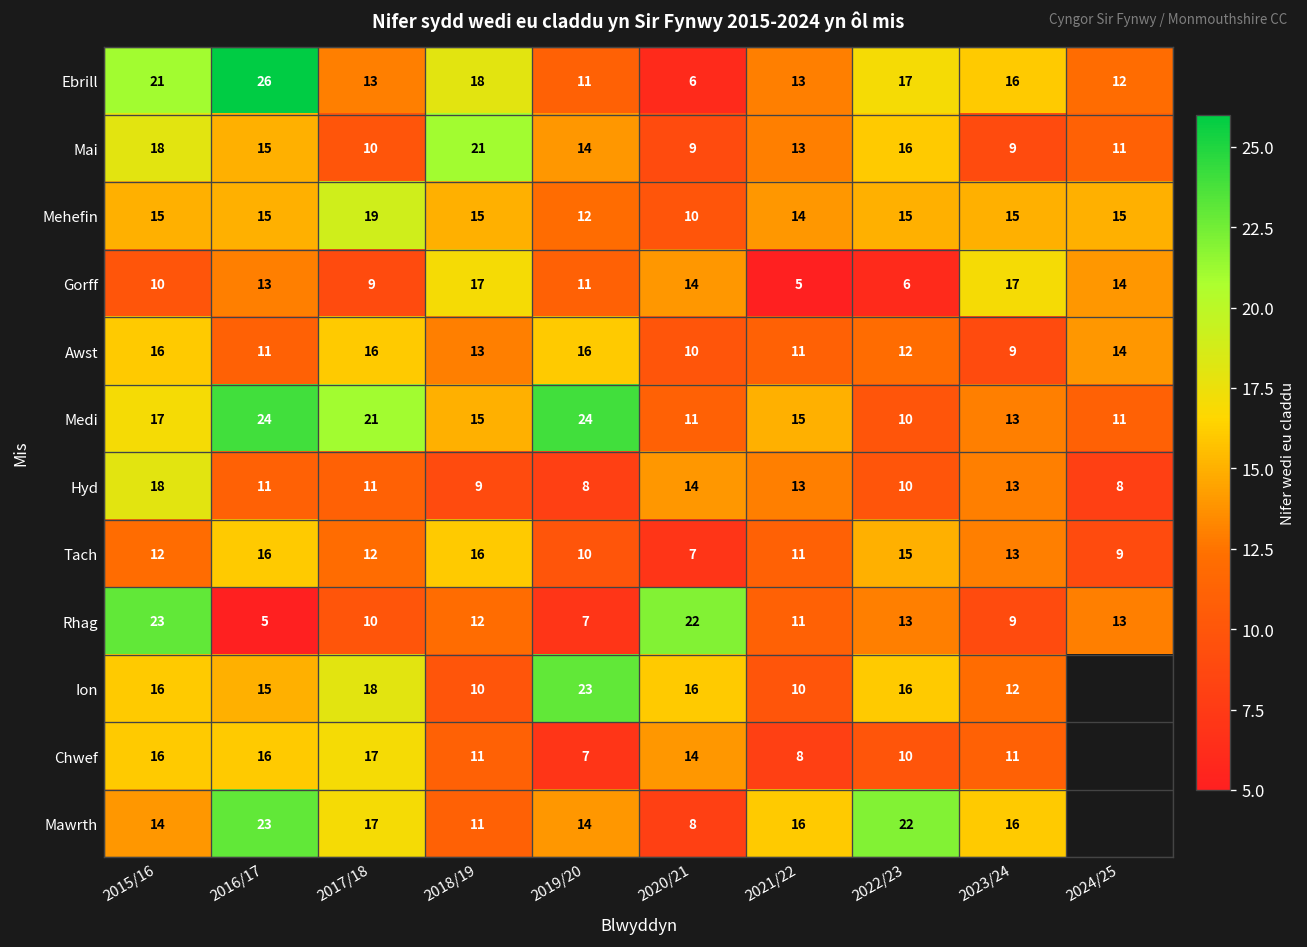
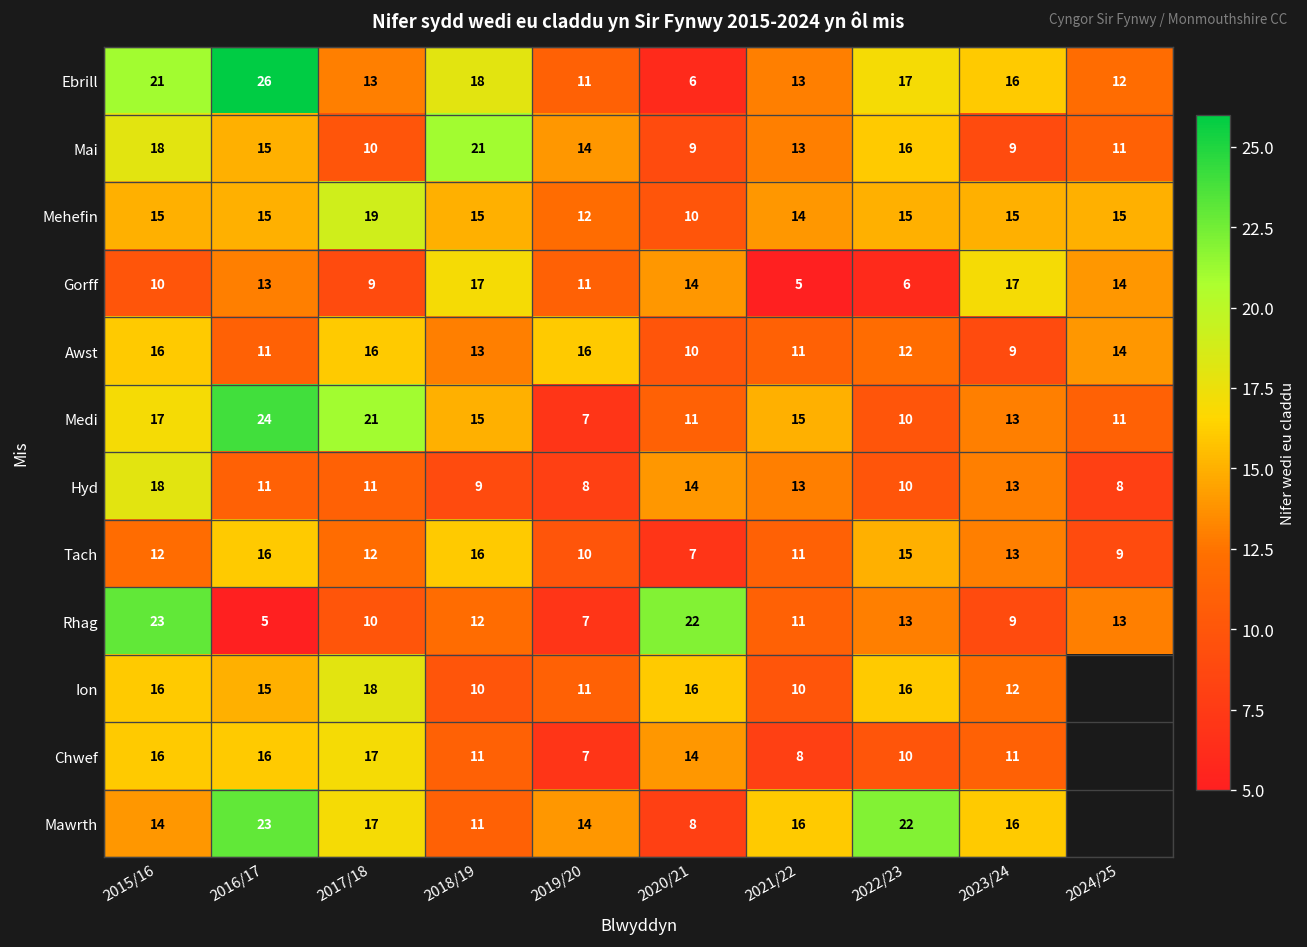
Medi, 2019/20: 24 -> 7
Ion, 2019/20: 23 -> 11
